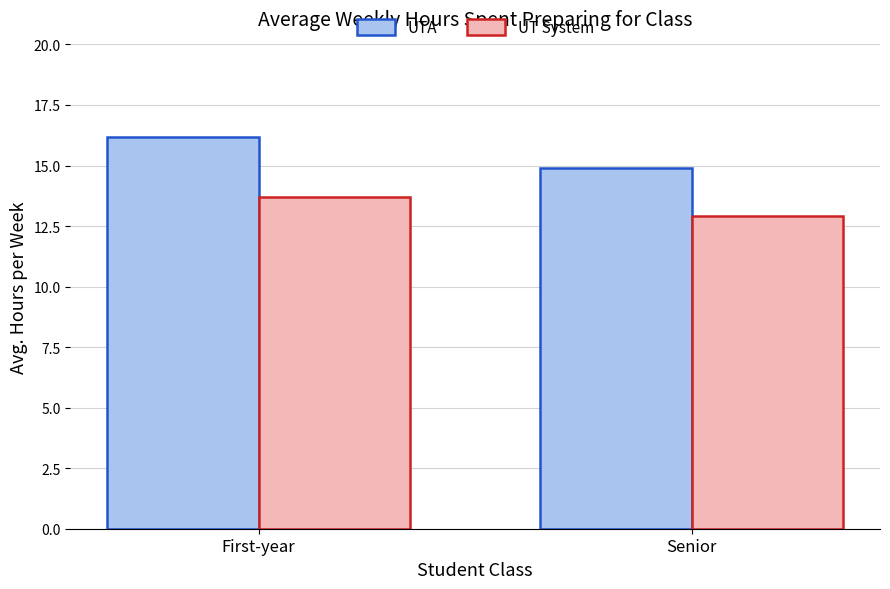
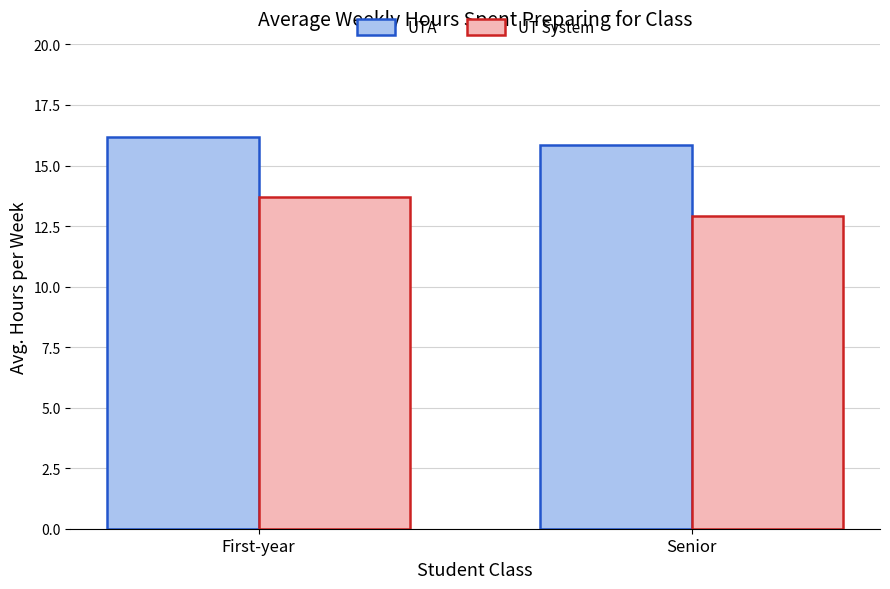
UTA, Senior: 14.9 -> 15.8
